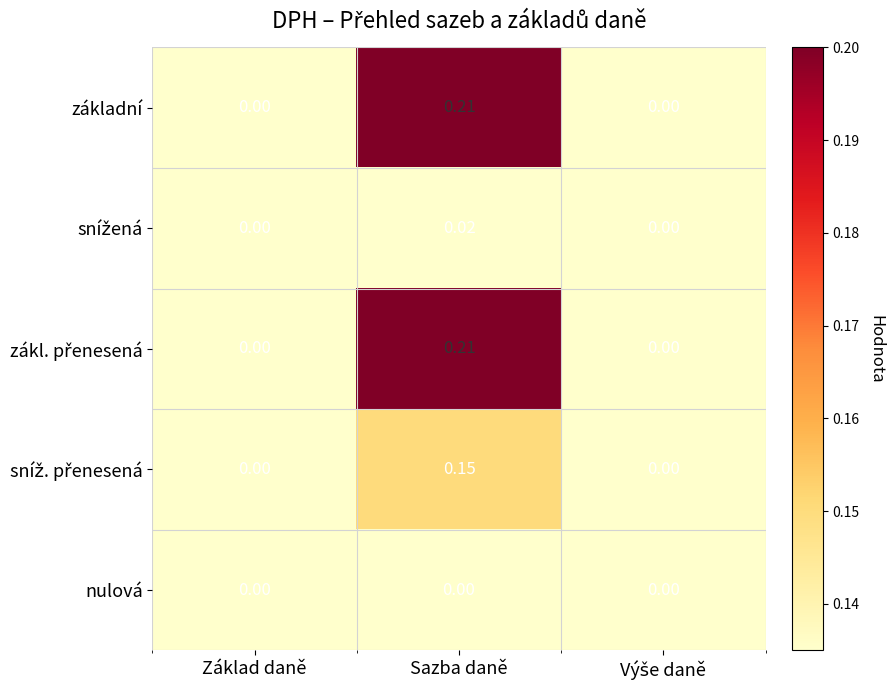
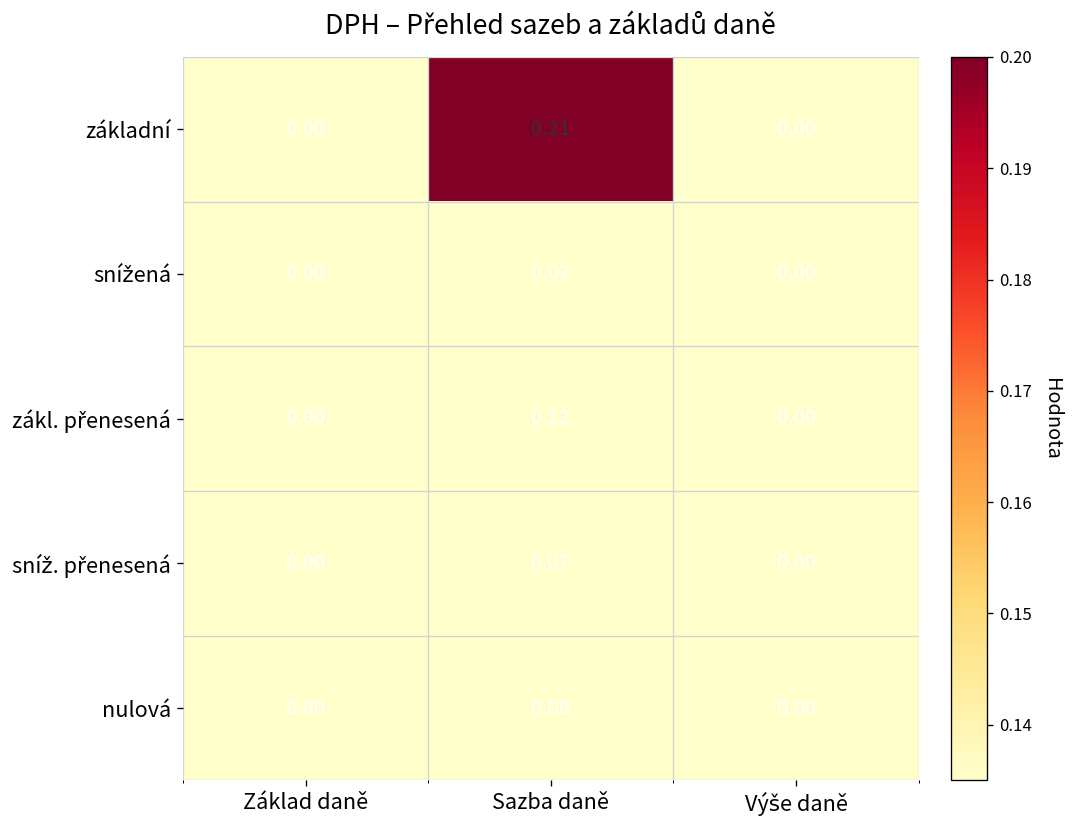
zákl. přenesená, Sazba daně: 0.21 -> 0.12
sníž. přenesená, Sazba daně: 0.15 -> 0.07
